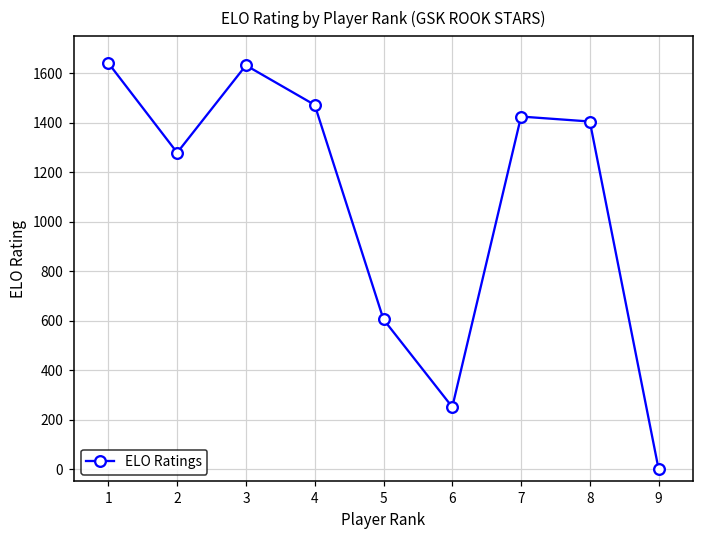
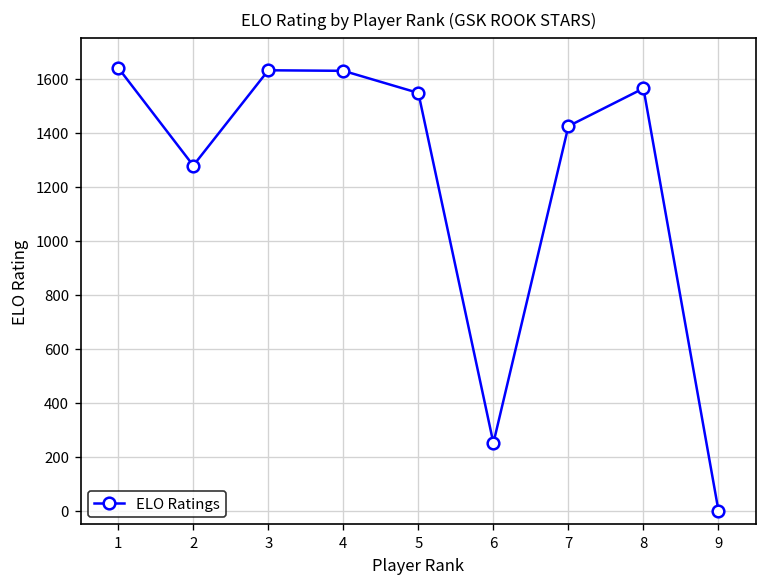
4: 1470 -> 1630
5: 610 -> 1550
8: 1410 -> 1570
